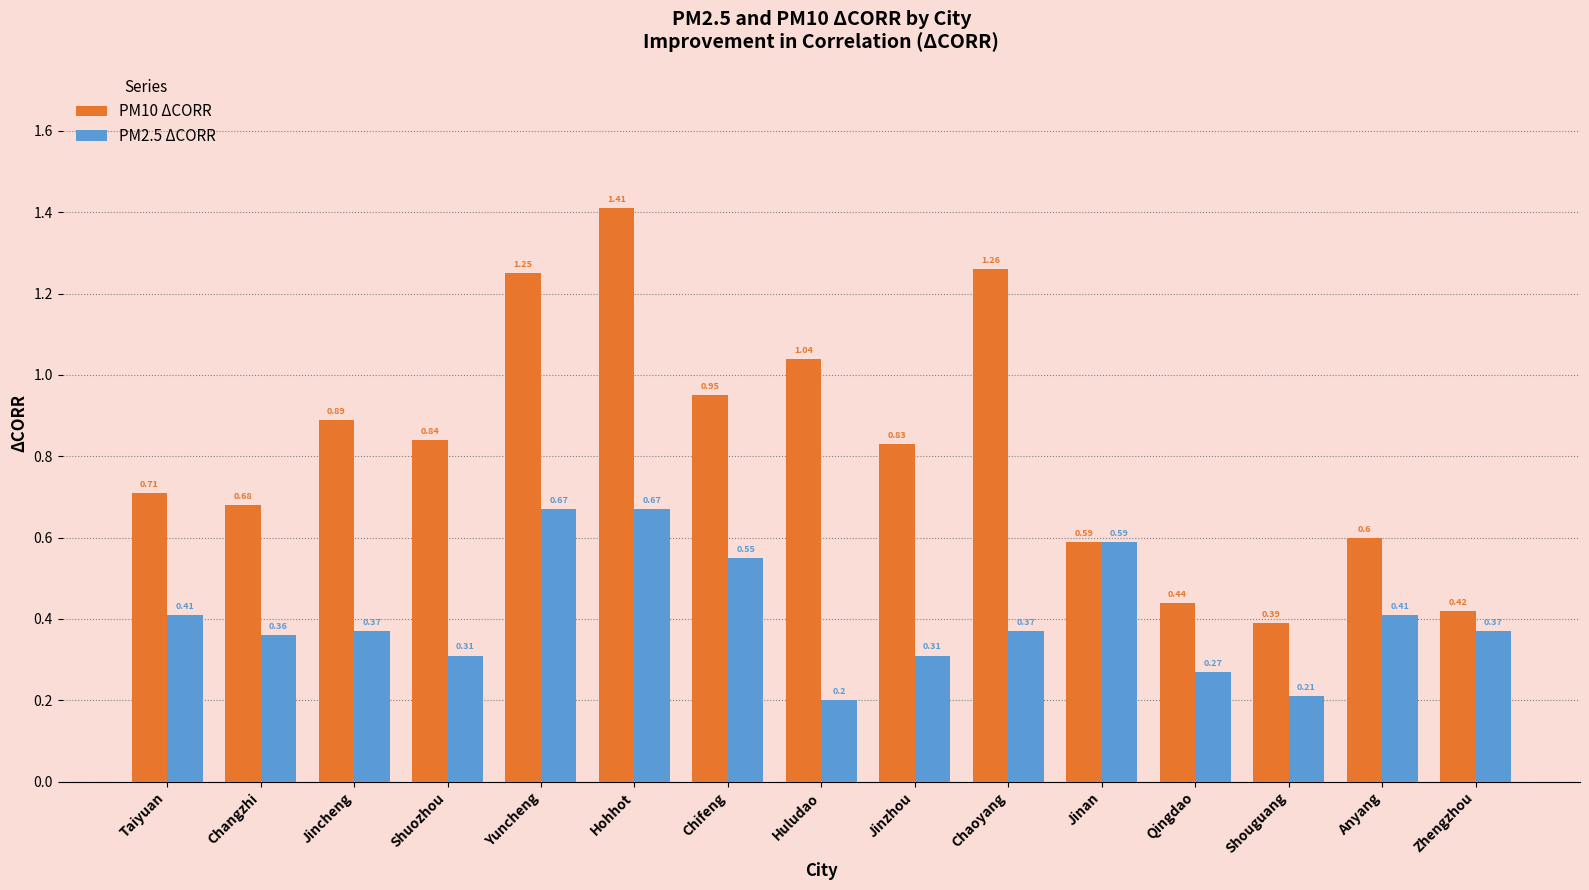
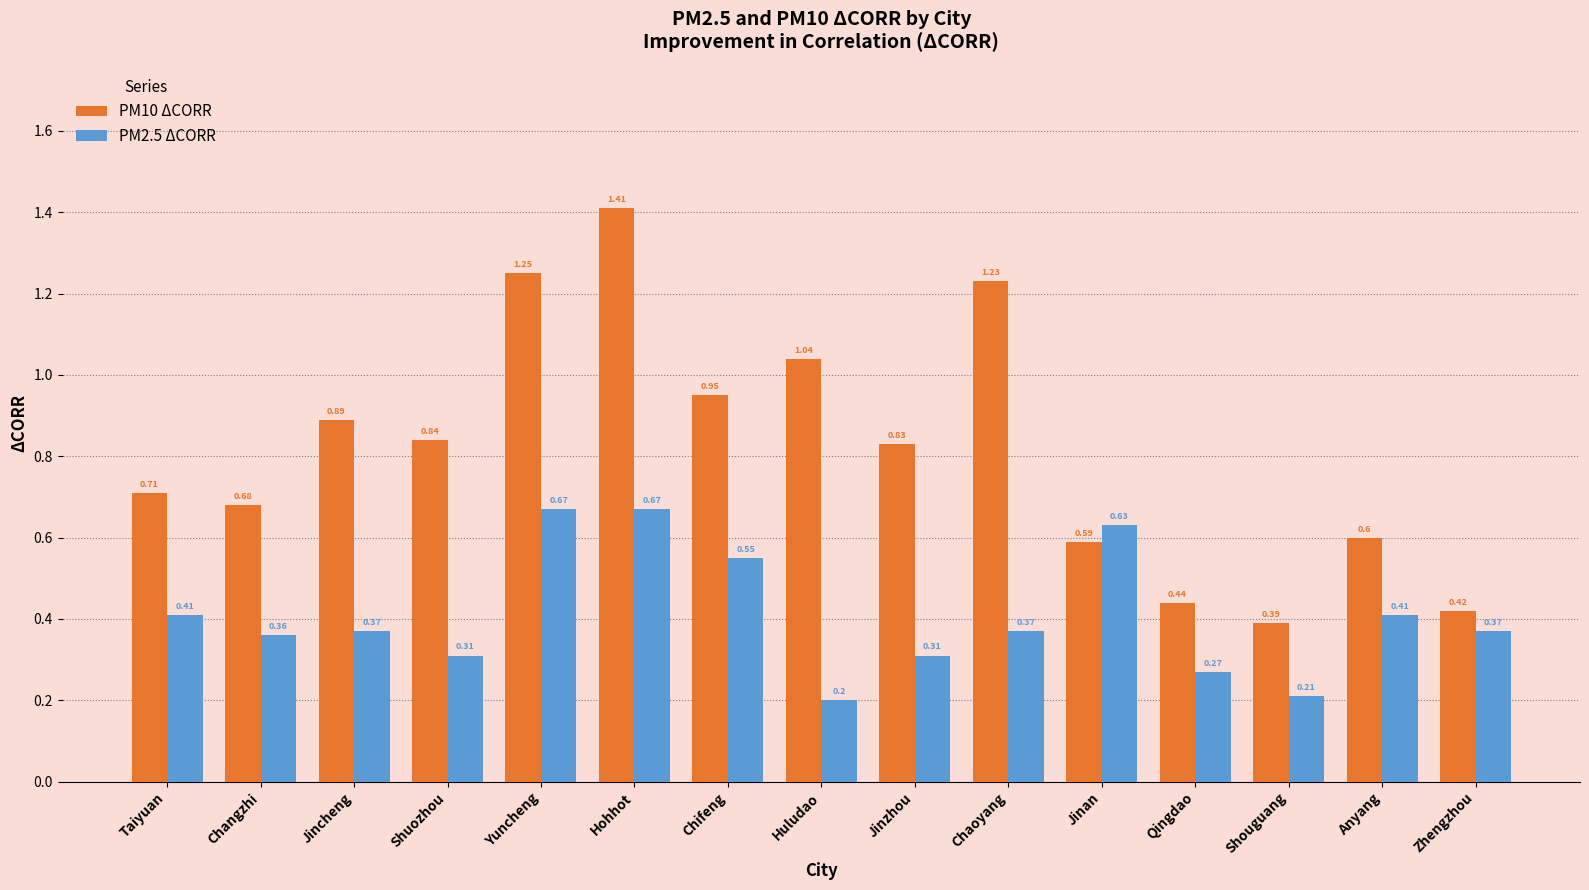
PM10 ΔCORR, Chaoyang: 1.26 -> 1.23
PM2.5 ΔCORR, Jinan: 0.59 -> 0.63
